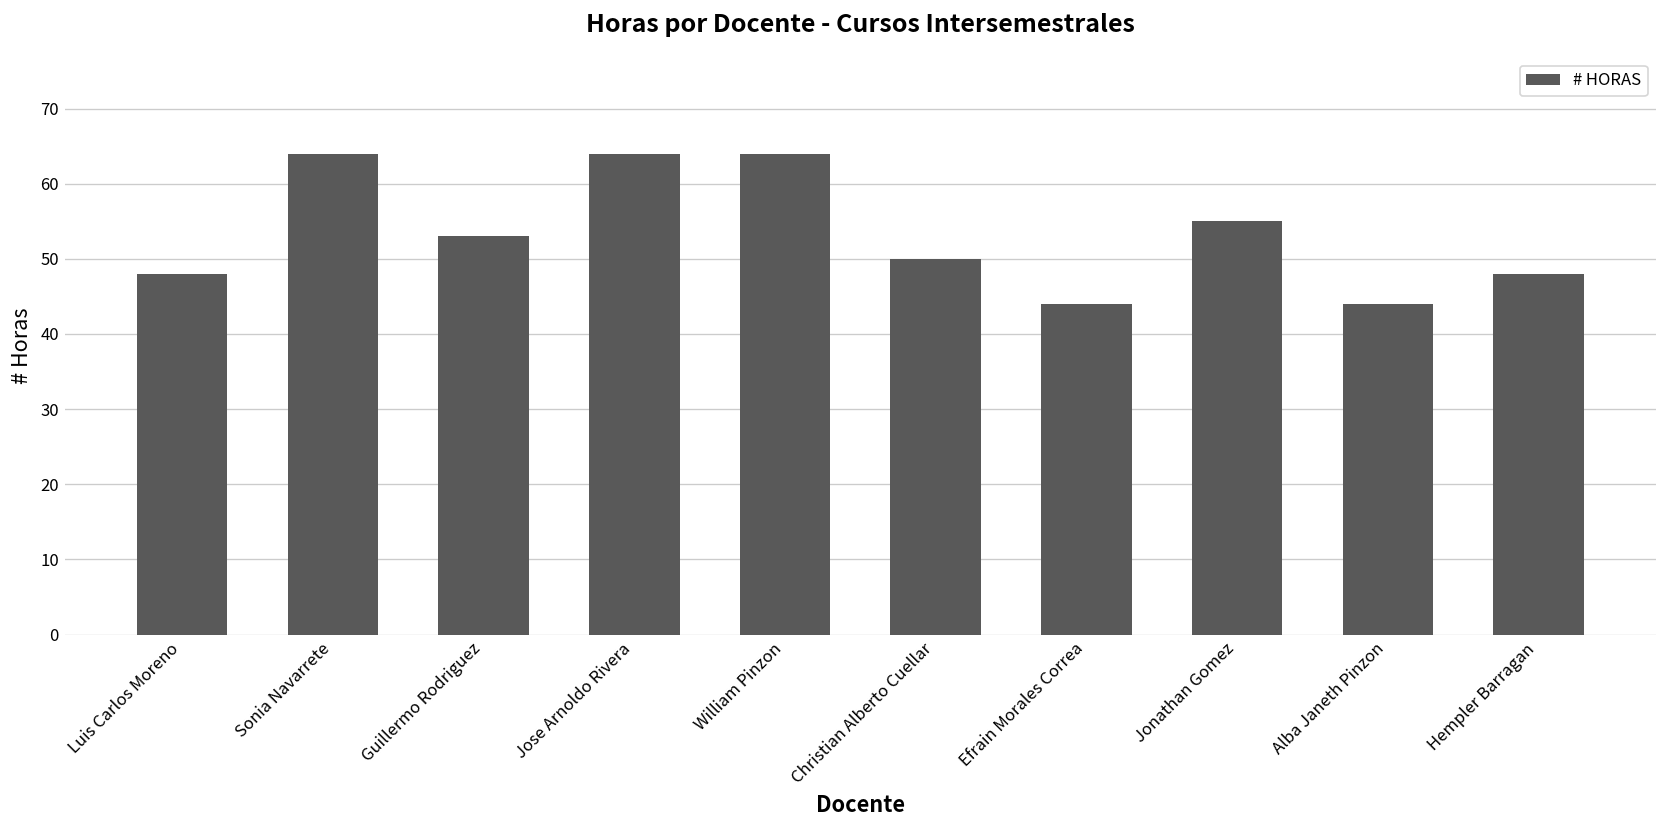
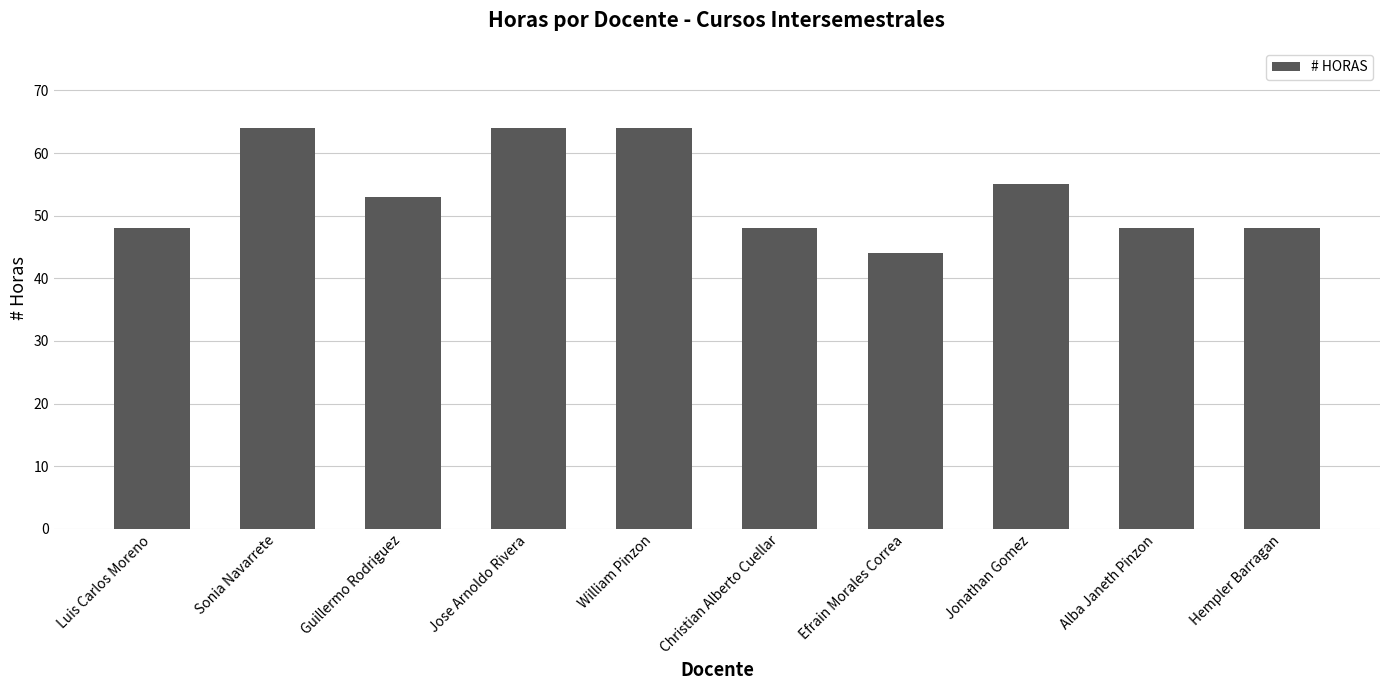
Christian Alberto Cuellar: 50 -> 48
Alba Janeth Pinzon: 44 -> 48
